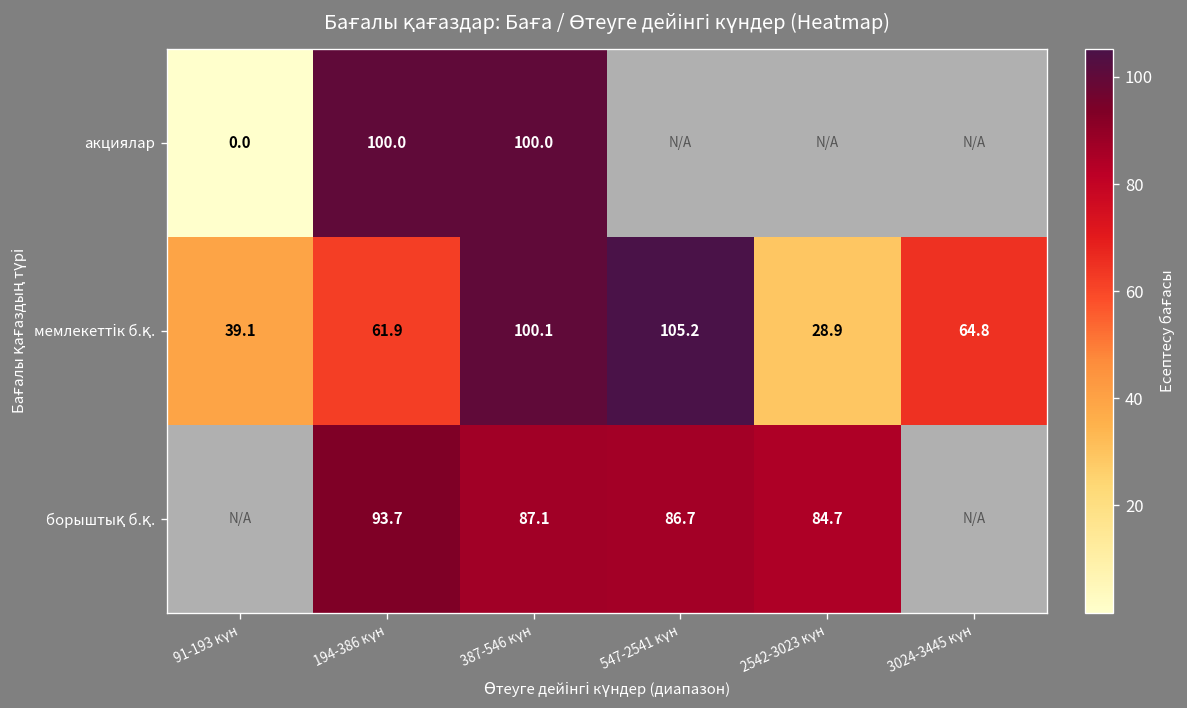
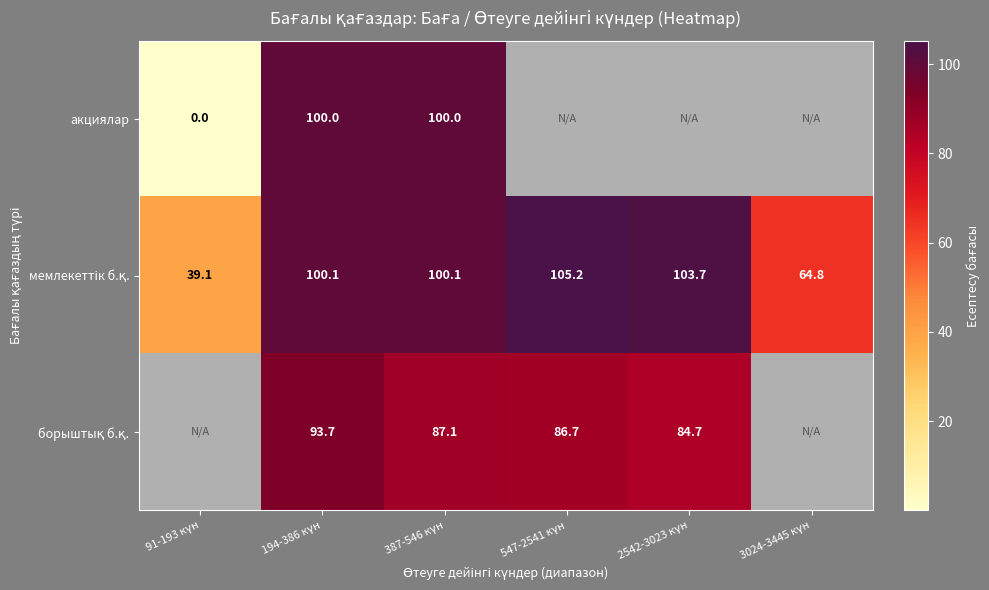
мемлекеттік б.қ., 194-386 күн: 61.9 -> 100.1
мемлекеттік б.қ., 2542-3023 күн: 28.9 -> 103.7
